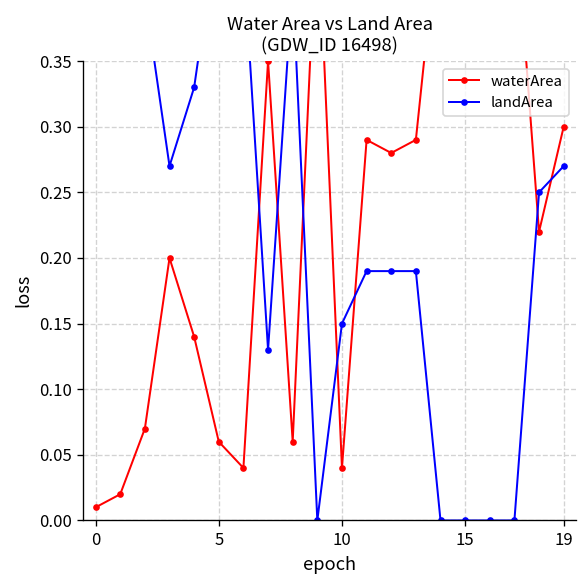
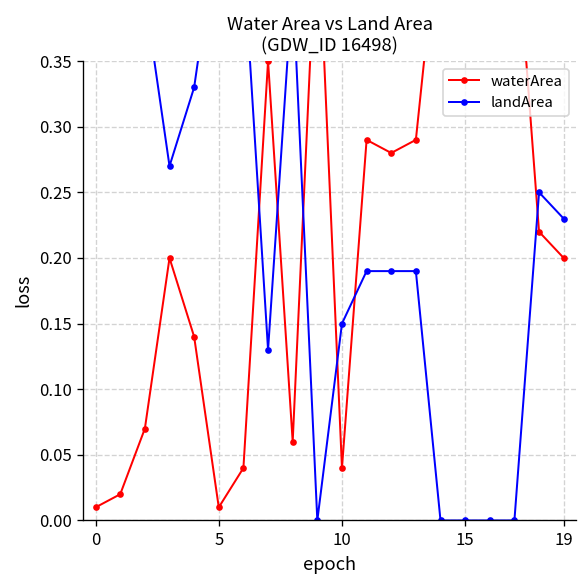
waterArea, 5: 0.06 -> 0.01
waterArea, 19: 0.3 -> 0.2
landArea, 19: 0.27 -> 0.23
